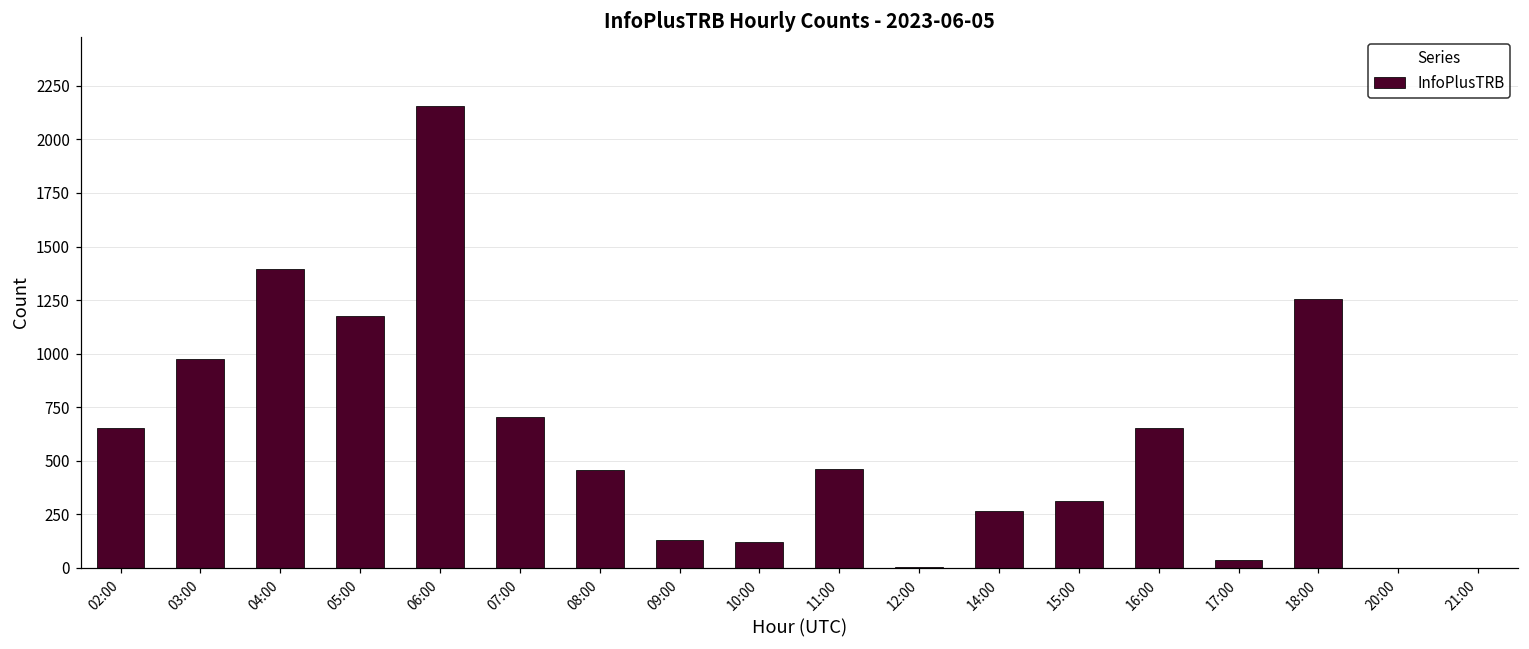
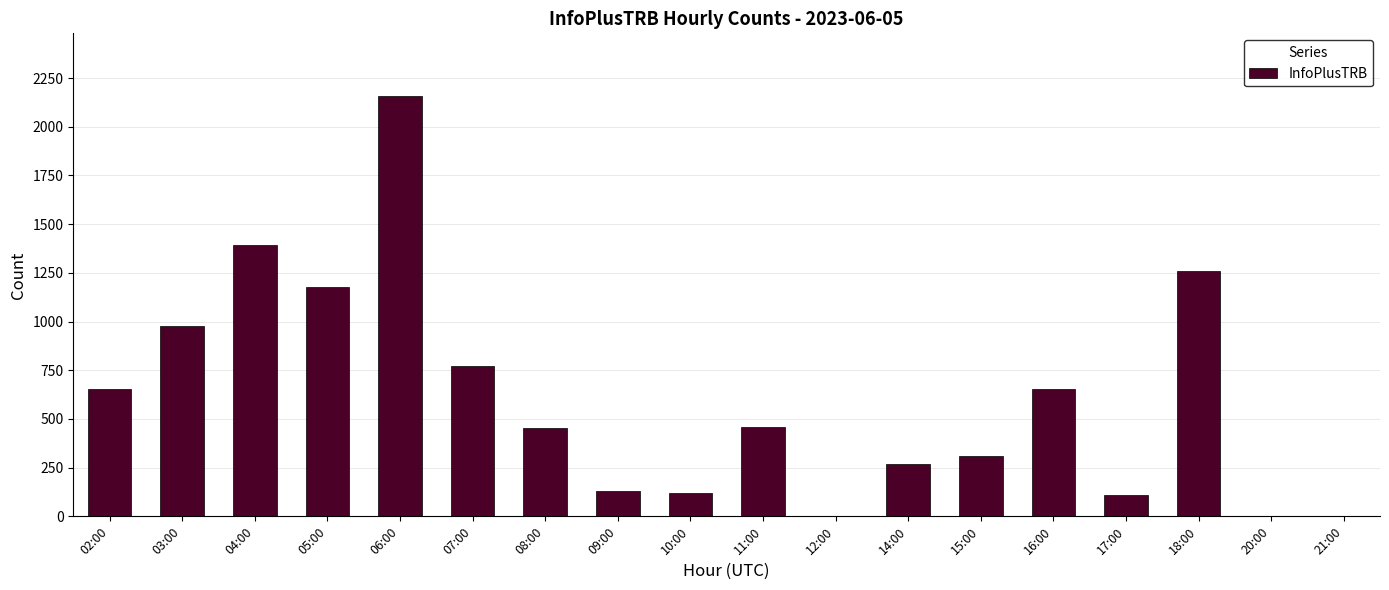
07:00: 700 -> 770
17:00: 40 -> 110
